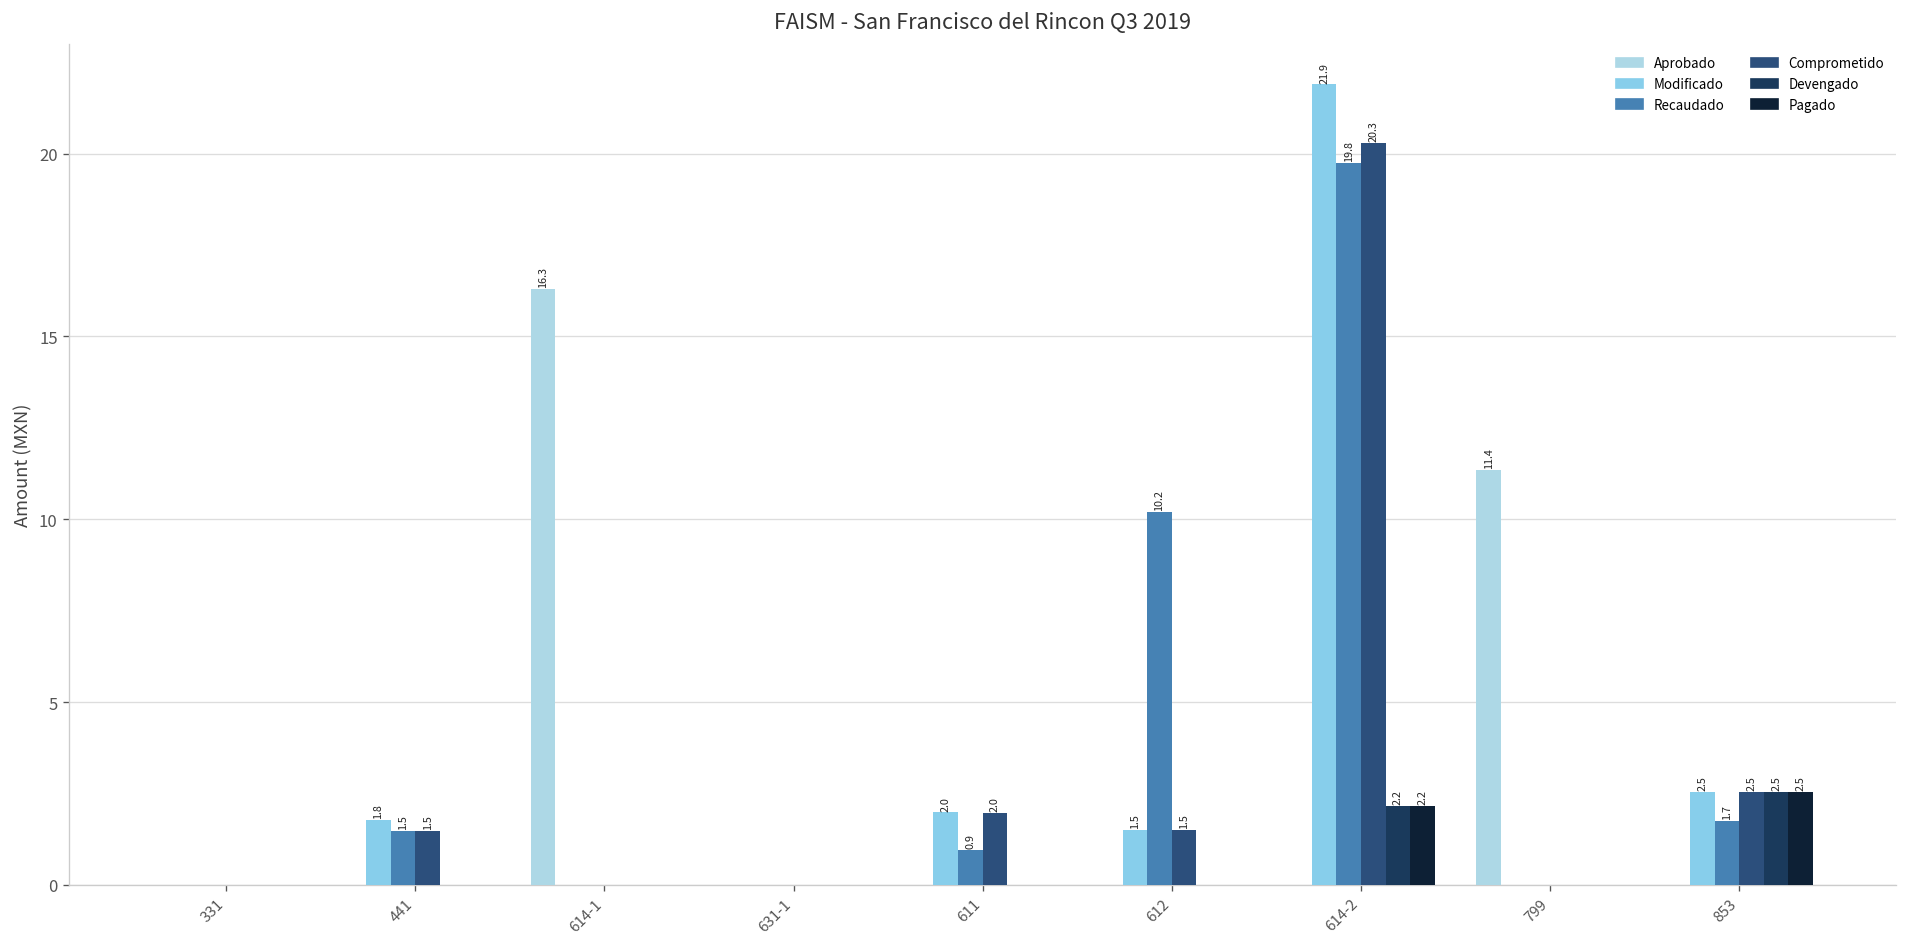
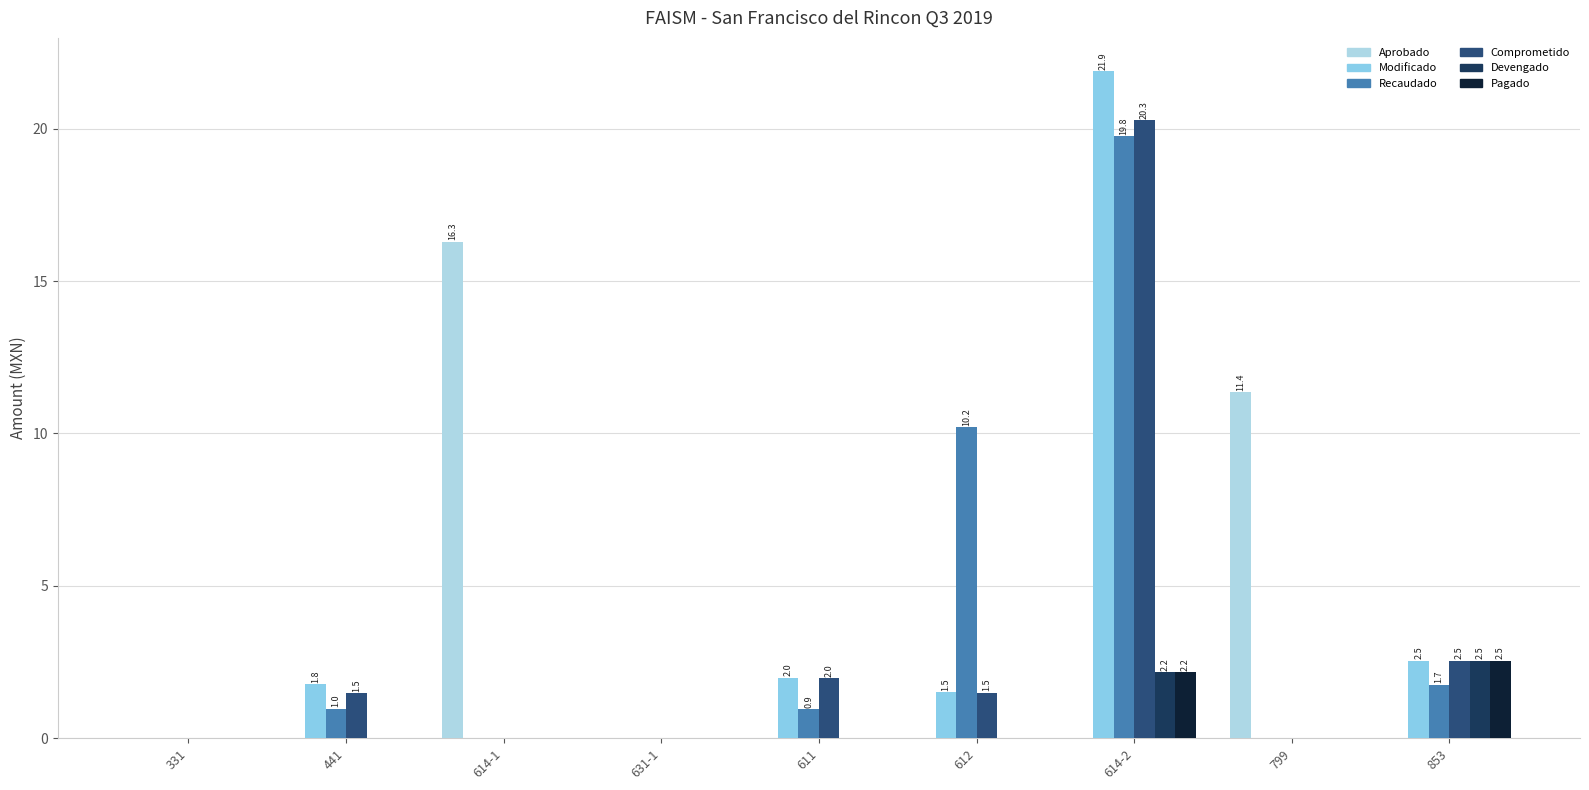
Recaudado, 441: 1.5 -> 1.0
